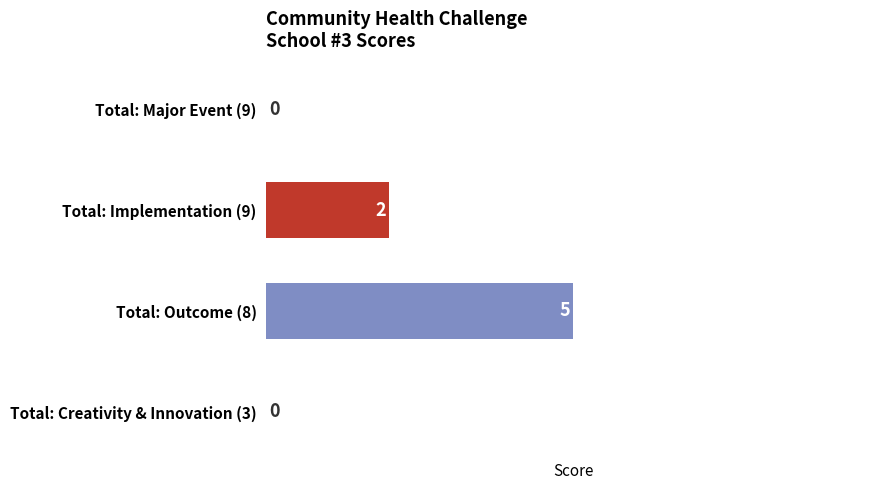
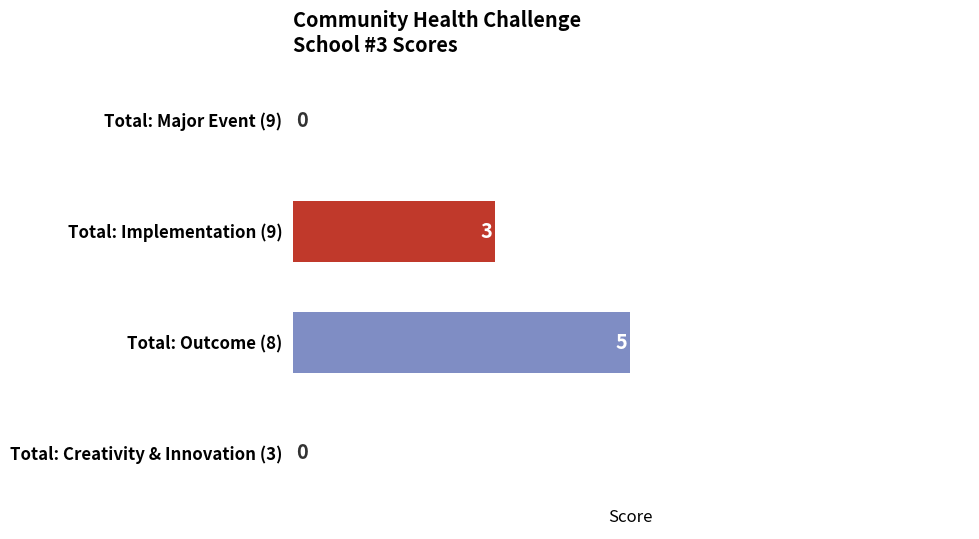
Total: Implementation (9): 2 -> 3
